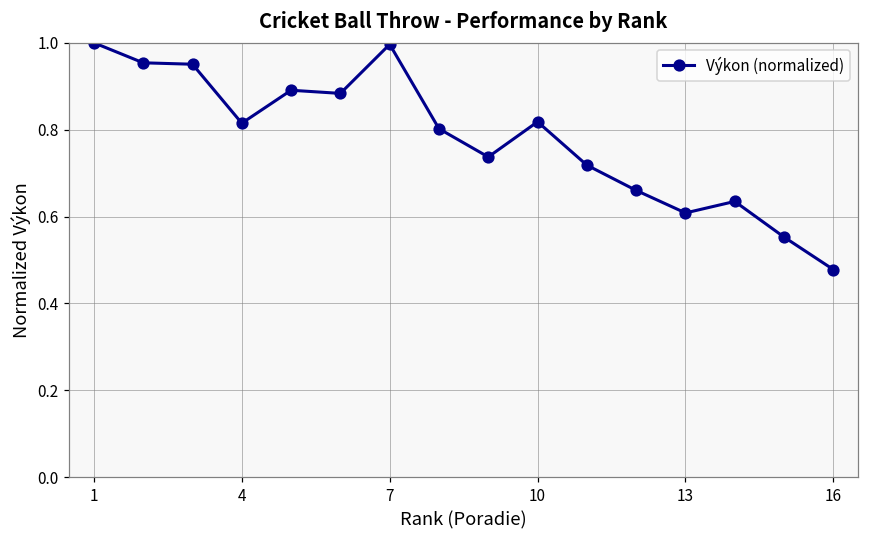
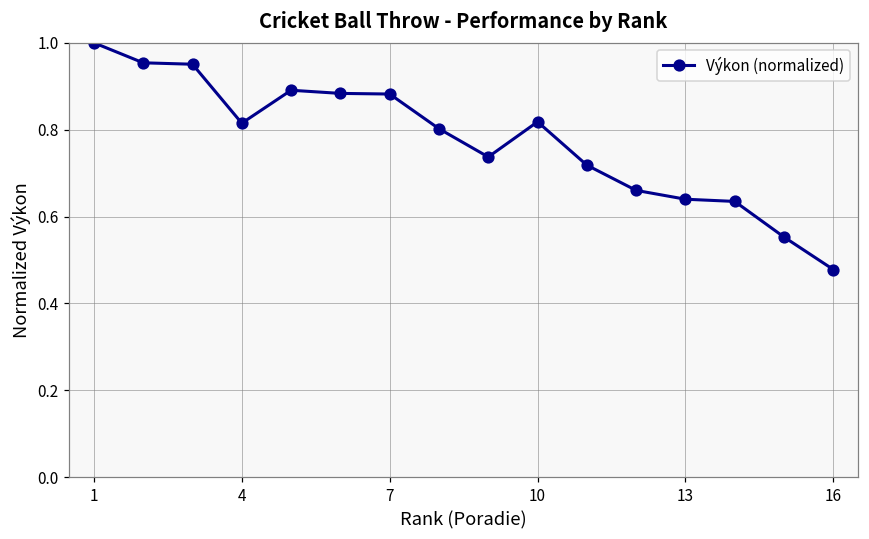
7: 1.00 -> 0.88
13: 0.61 -> 0.64
